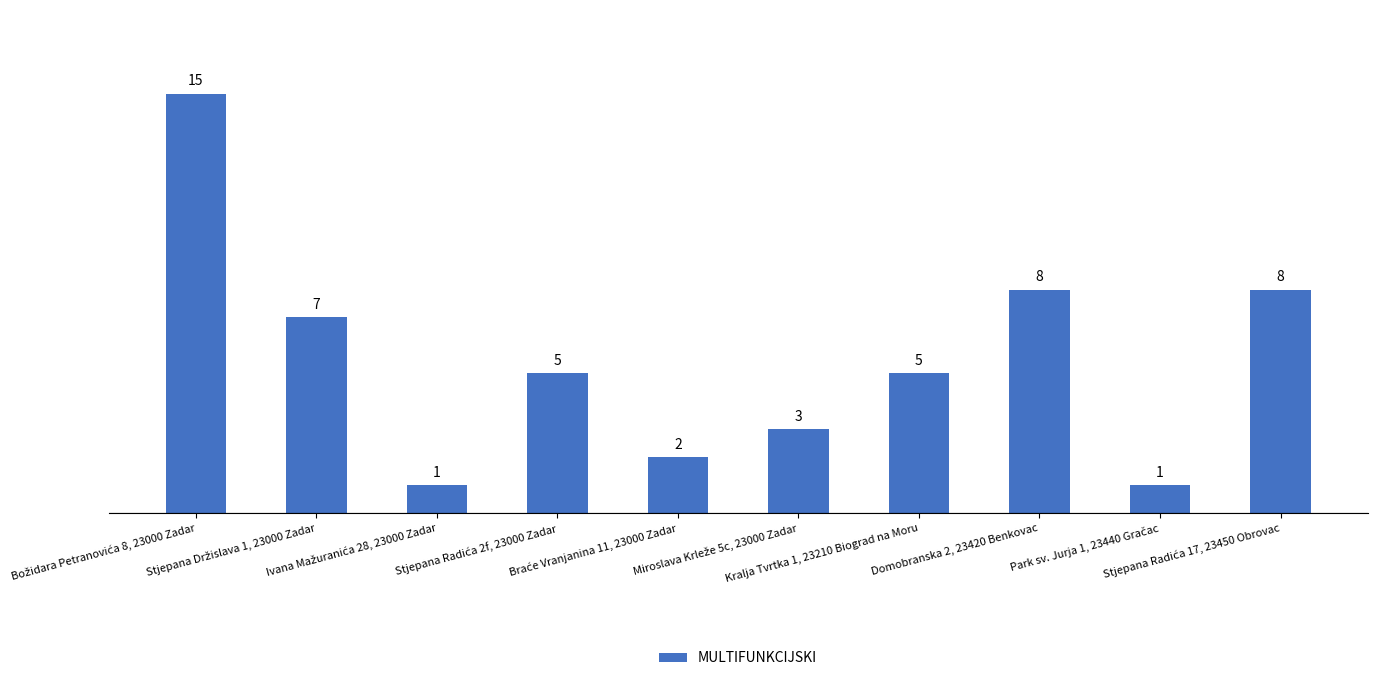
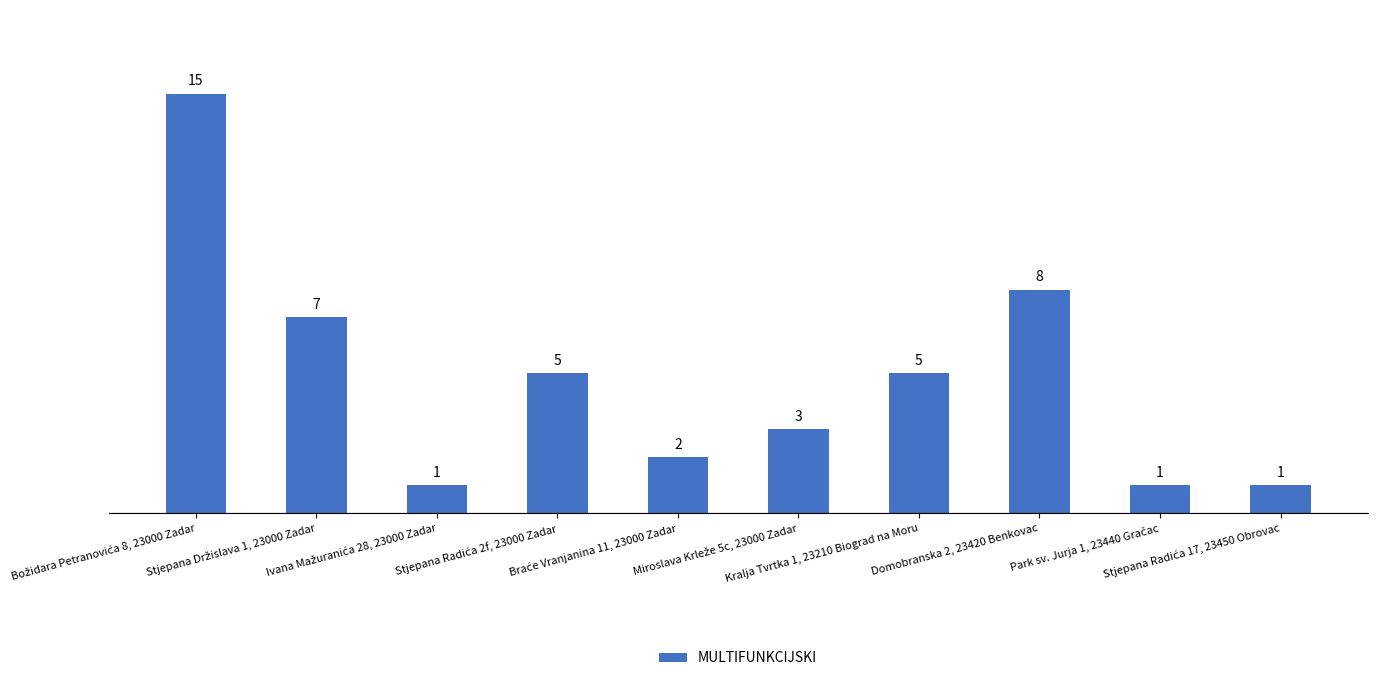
Stjepana Radića 17, 23450 Obrovac: 8 -> 1
